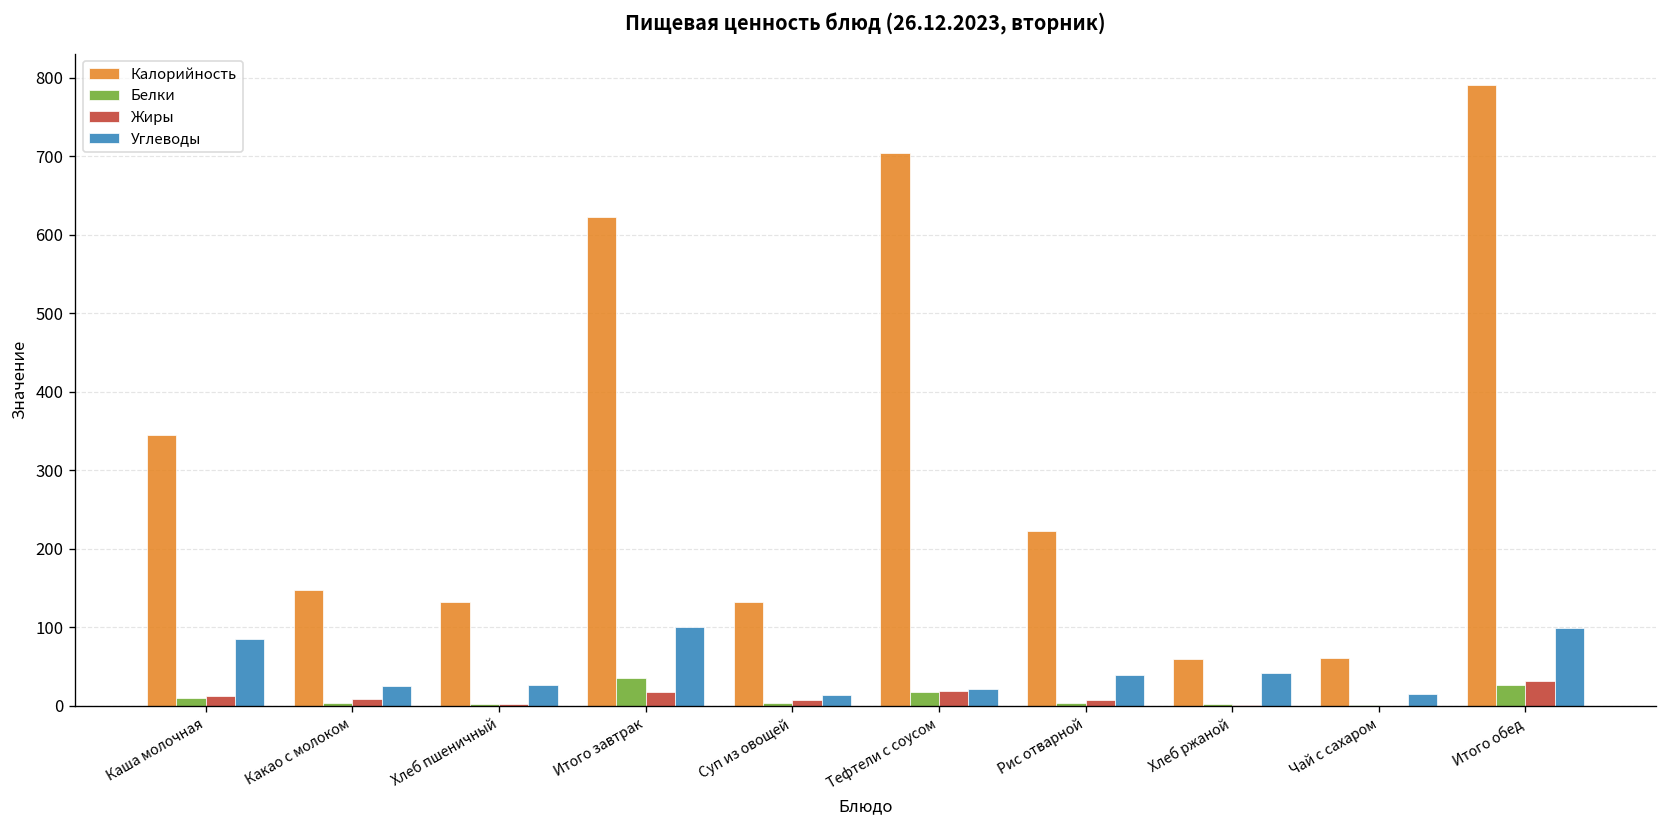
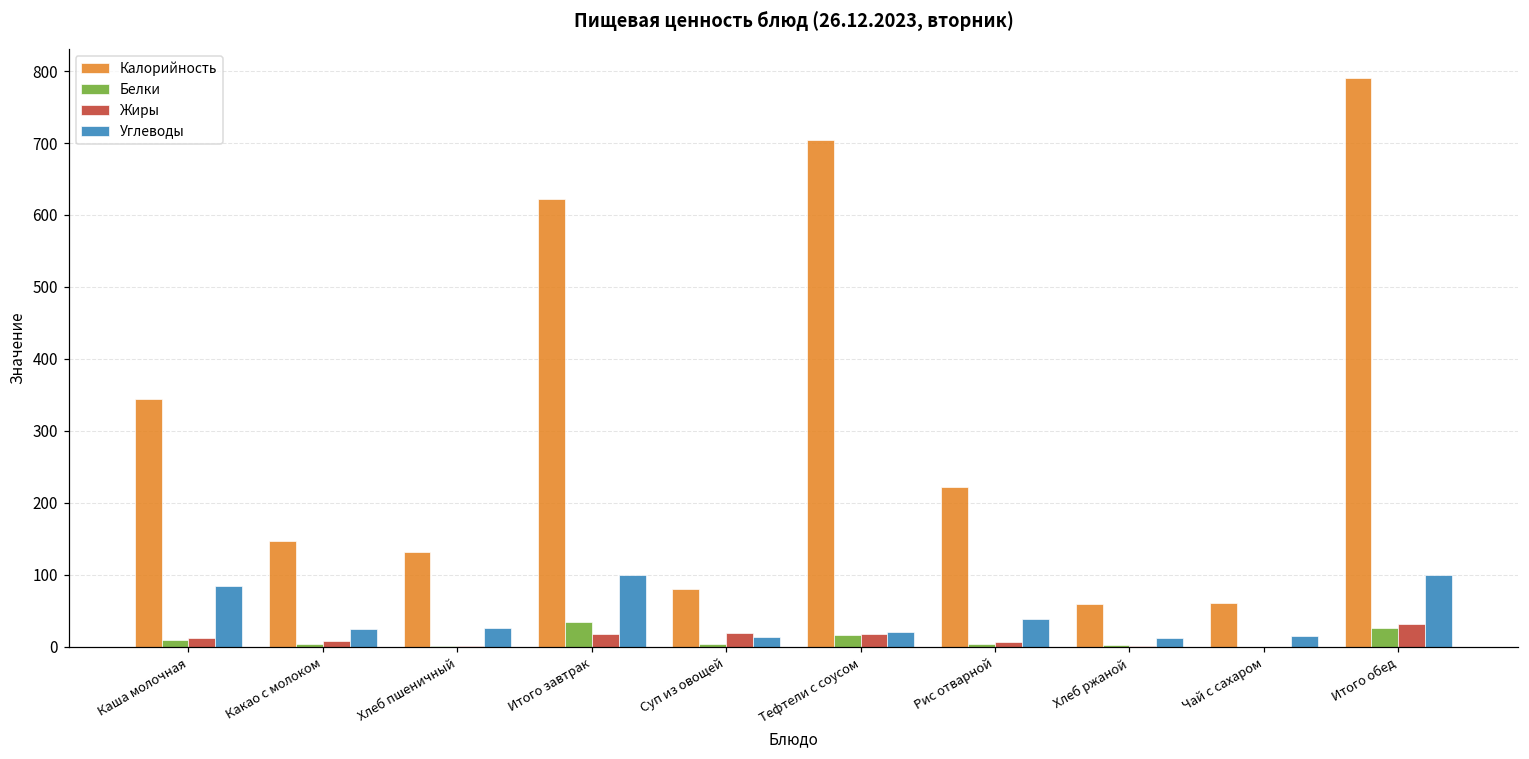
Калорийность, Суп из овощей: 130 -> 80
Жиры, Суп из овощей: 10 -> 20
Углеводы, Хлеб ржаной: 40 -> 10
